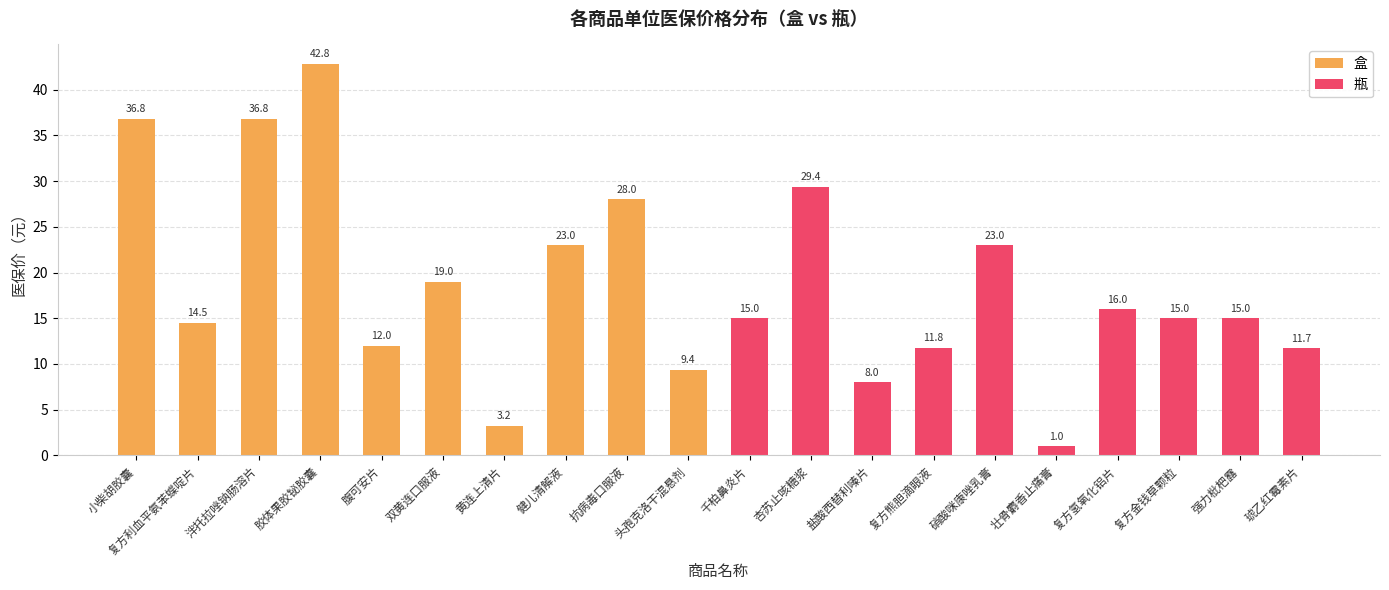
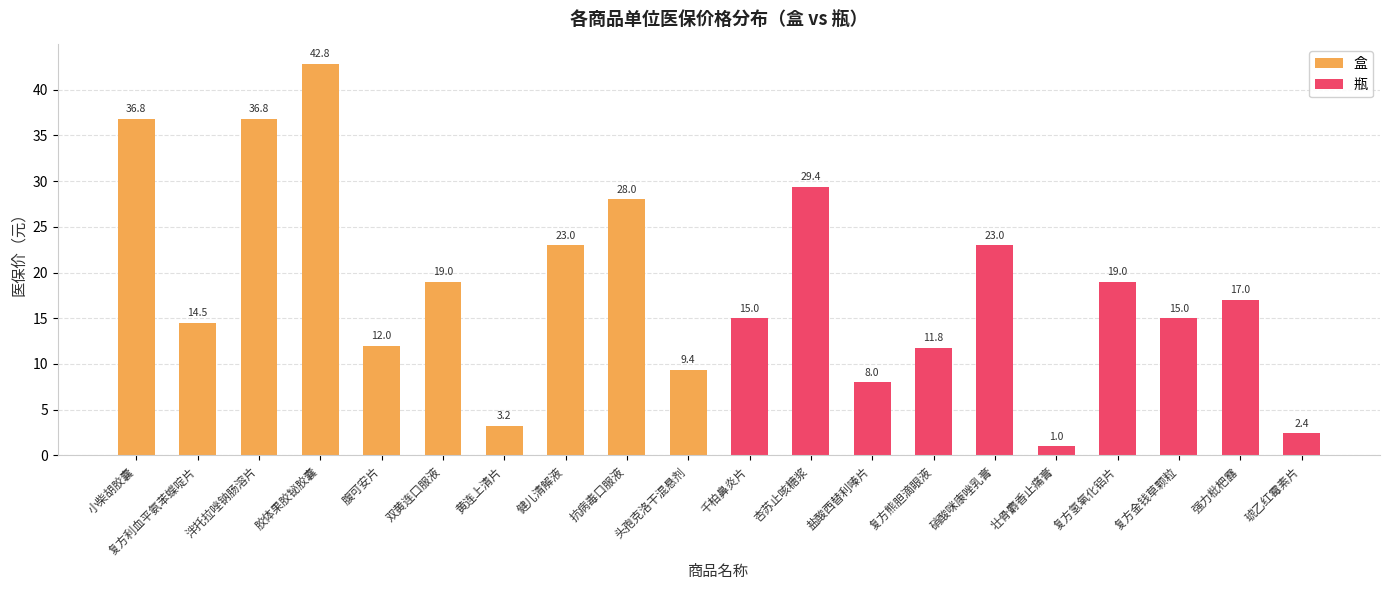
瓶, 复方氢氧化铝片: 16.0 -> 19.0
瓶, 强力枇杷露: 15.0 -> 17.0
瓶, 琥乙红霉素片: 11.7 -> 2.4
